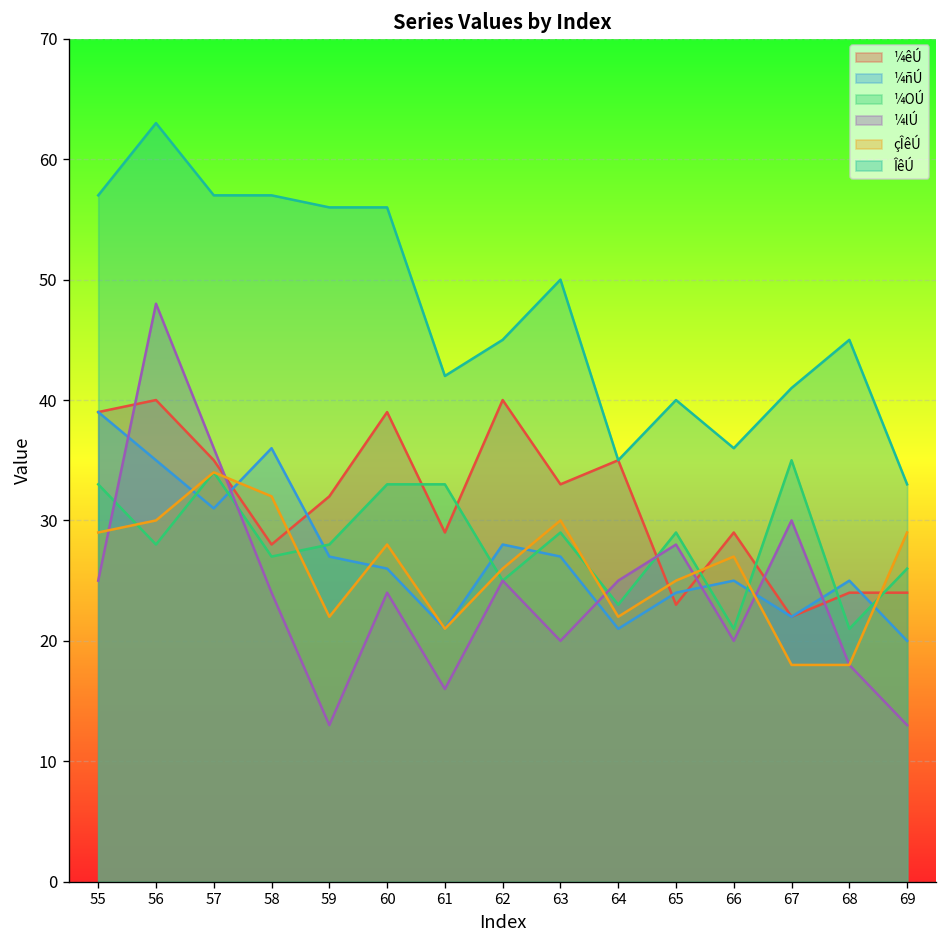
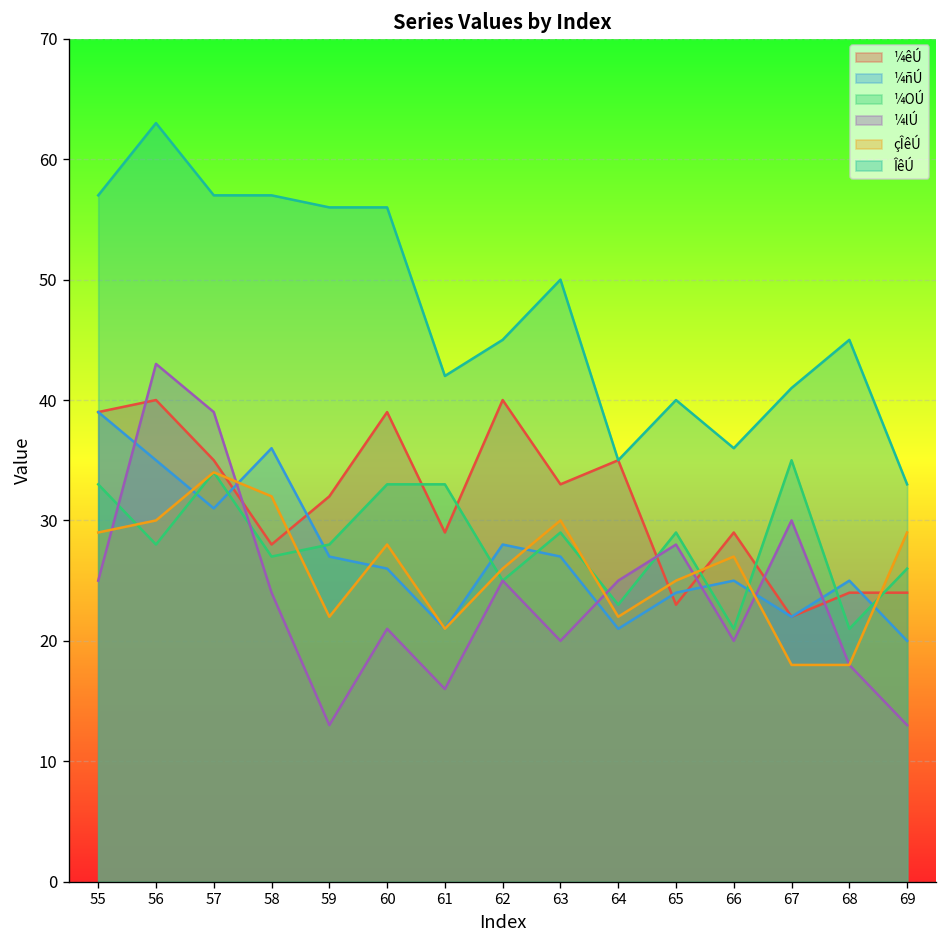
¼lÚ, 56: 48 -> 43
¼lÚ, 57: 36 -> 39
¼lÚ, 60: 24 -> 21
